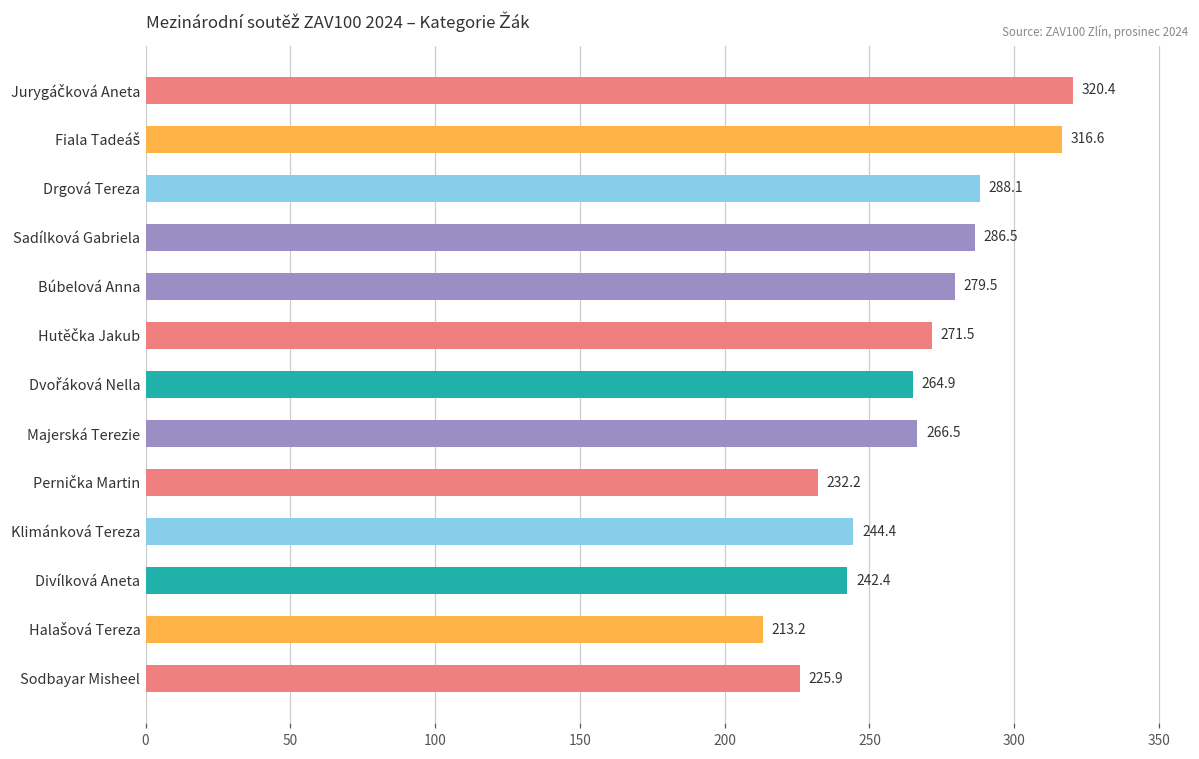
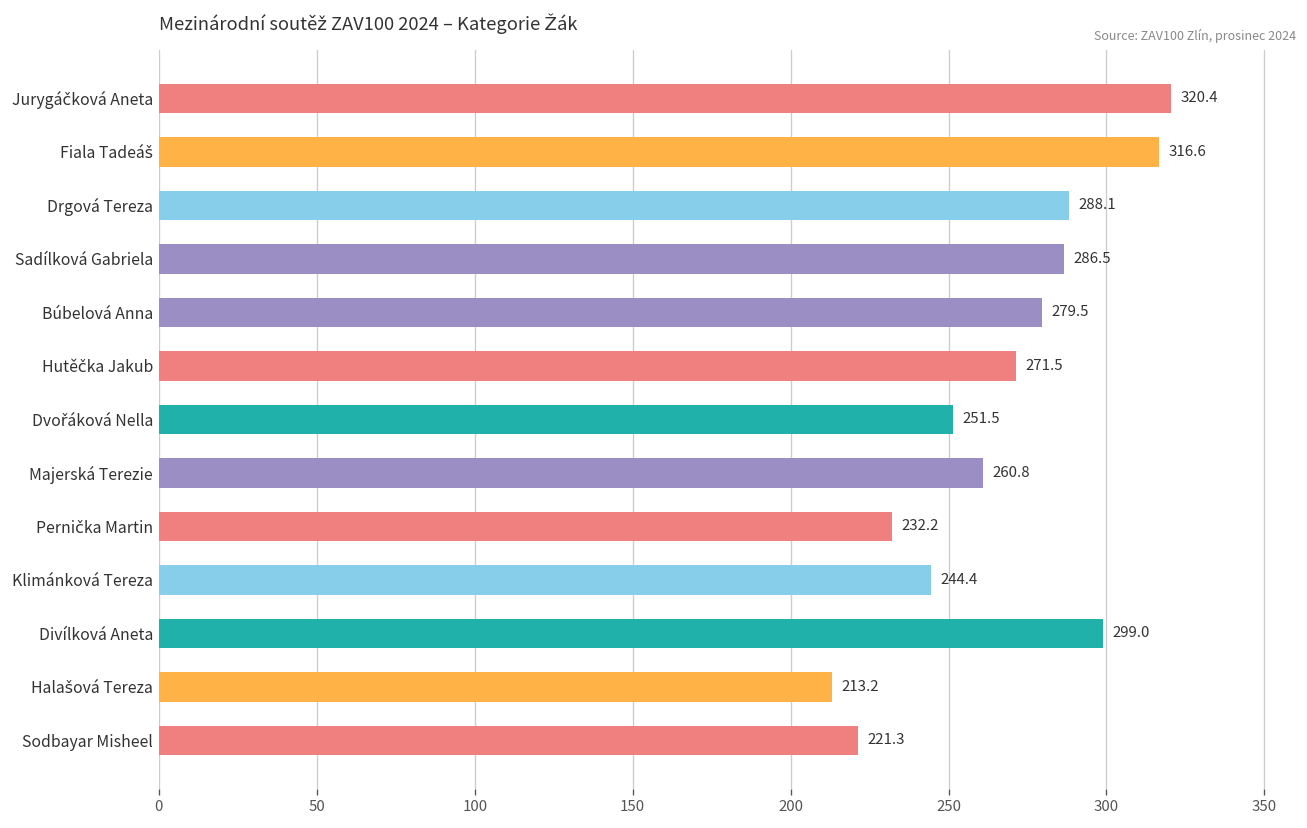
Dvořáková Nella: 264.9 -> 251.5
Majerská Terezie: 266.5 -> 260.8
Divílková Aneta: 242.4 -> 299.0
Sodbayar Misheel: 225.9 -> 221.3
